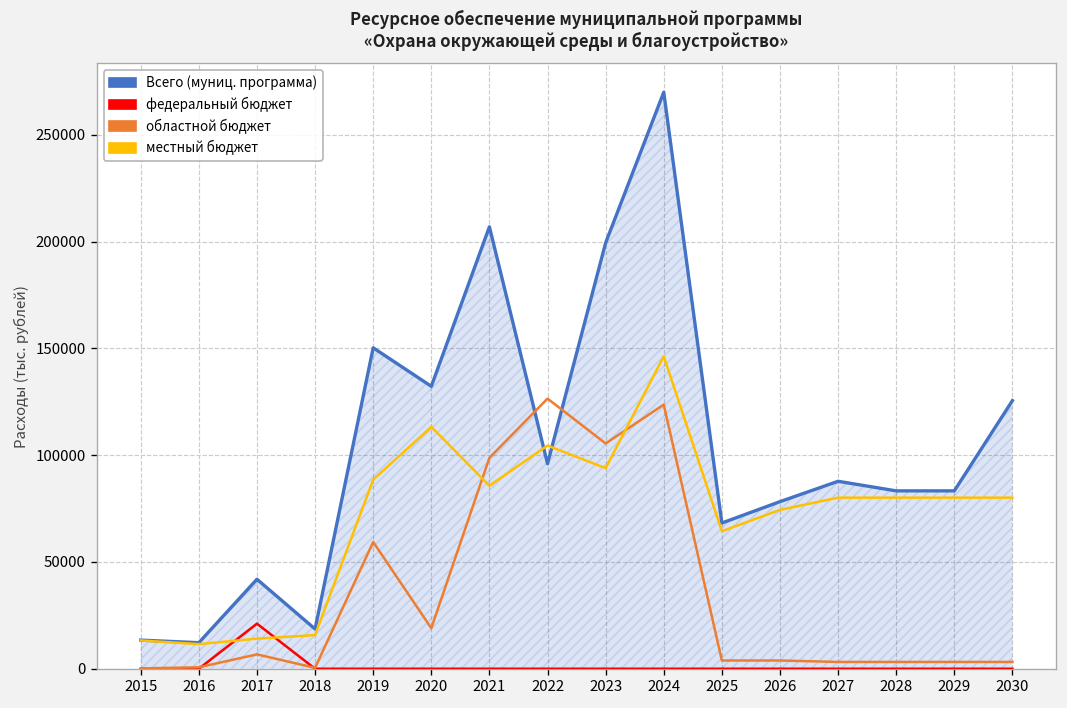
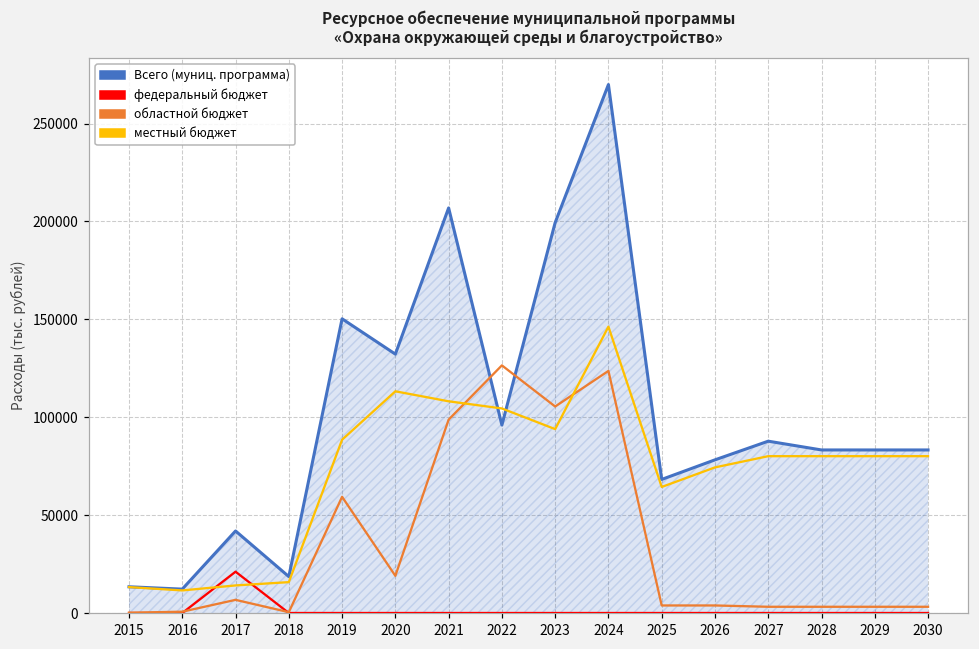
местный бюджет, 2021: 86000 -> 108000
Всего (муниц. программа), 2030: 126000 -> 83000
